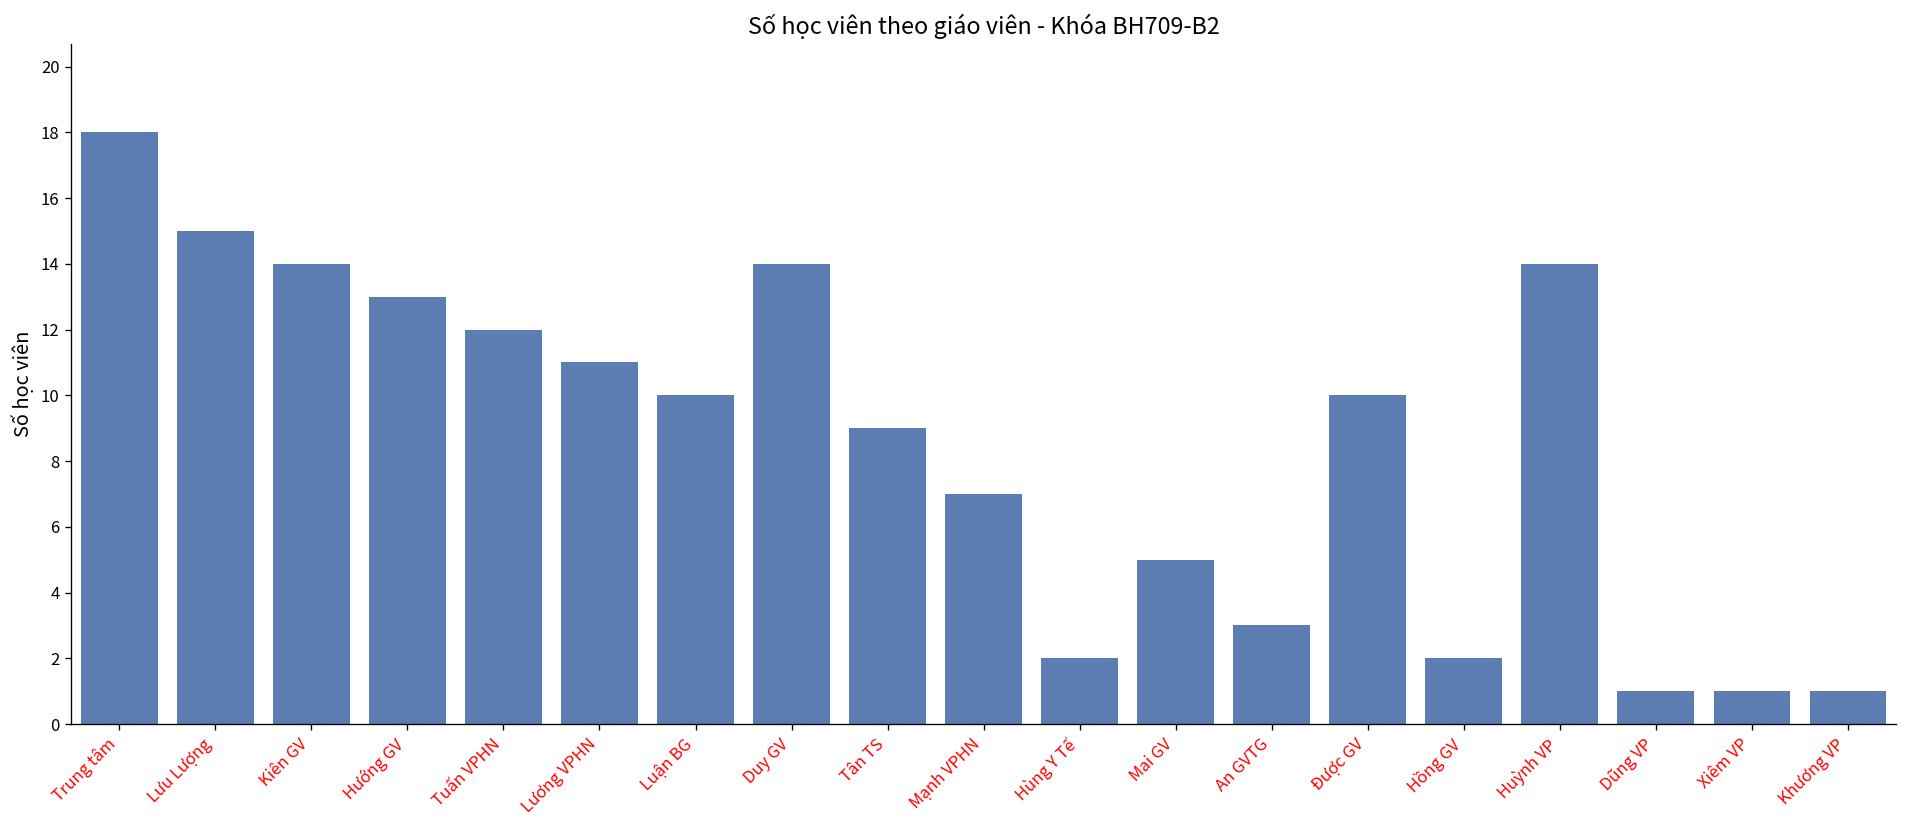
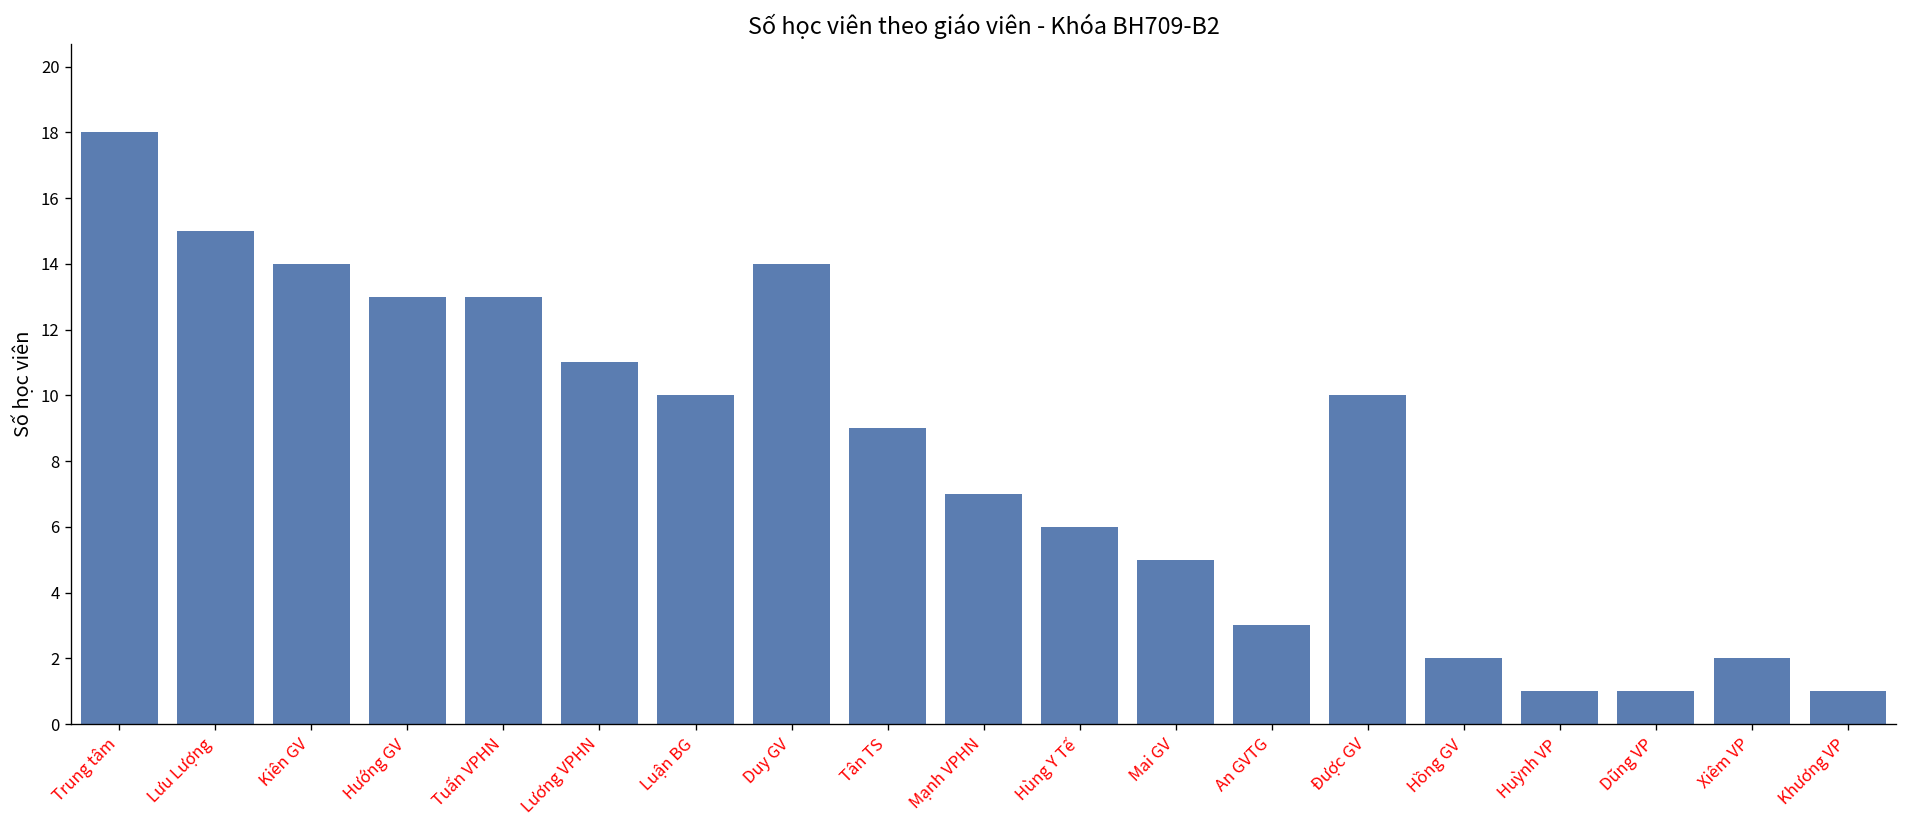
Tuấn VPHN: 12 -> 13
Hùng Y Tế: 2 -> 6
Huỳnh VP: 14 -> 1
Xiêm VP: 1 -> 2
